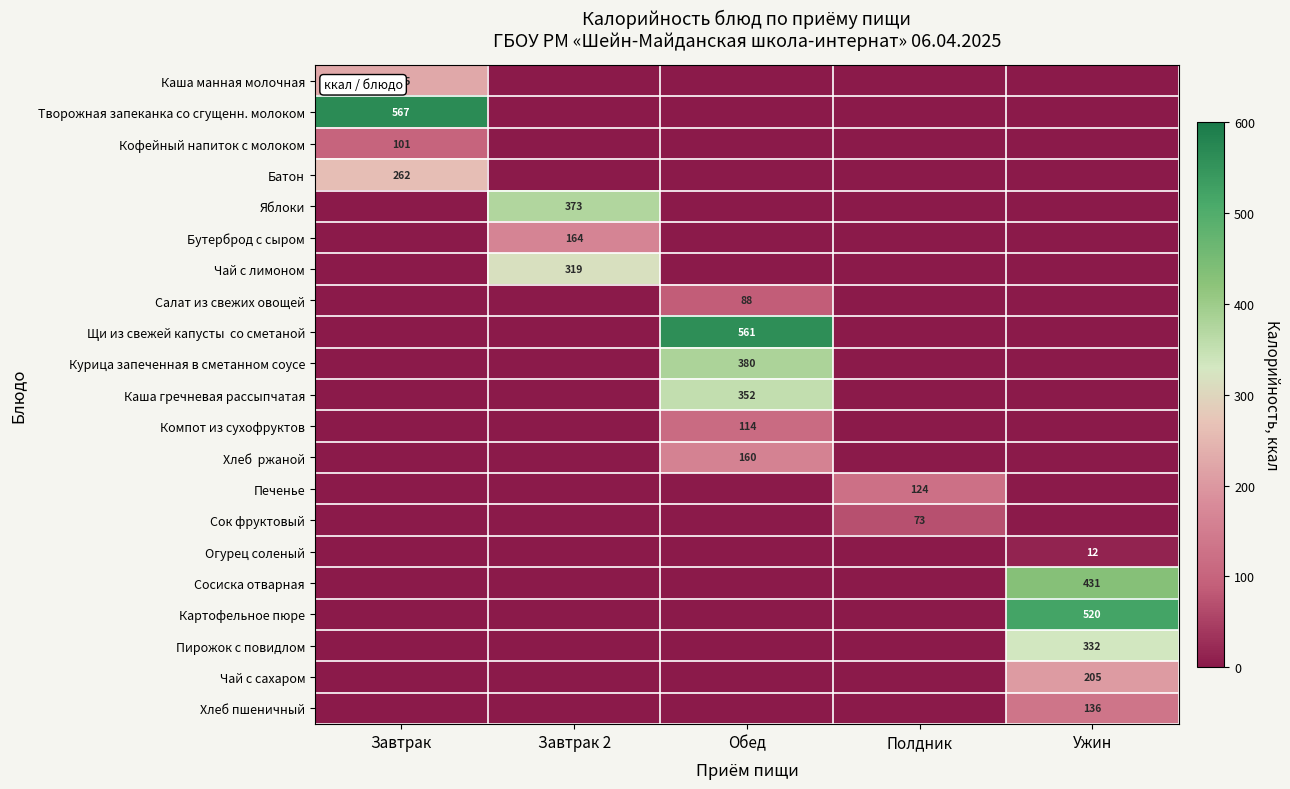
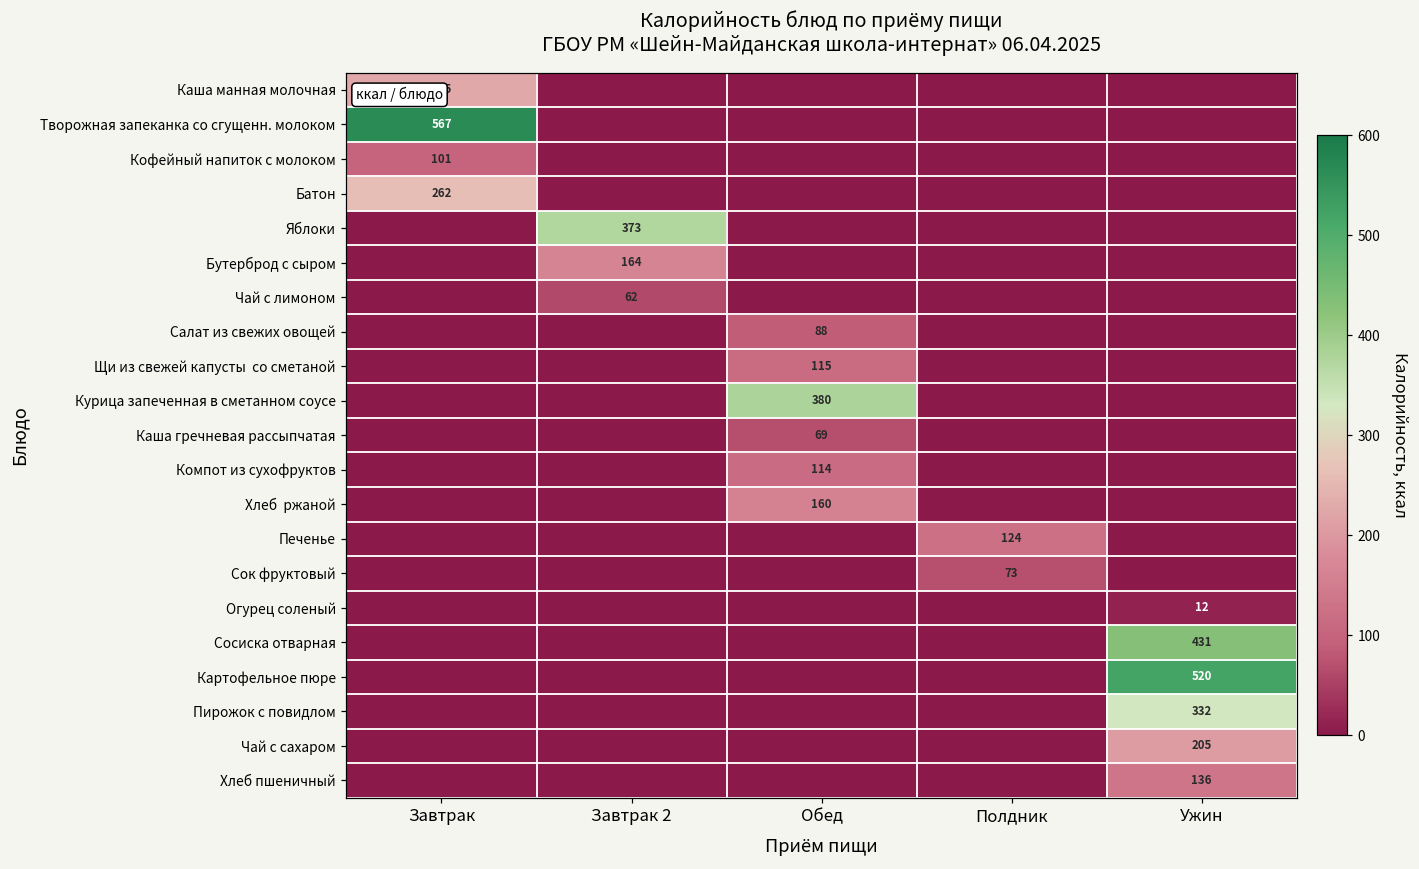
Чай с лимоном, Завтрак 2: 319 -> 62
Щи из свежей капусты со сметаной, Обед: 561 -> 115
Каша гречневая рассыпчатая, Обед: 352 -> 69
